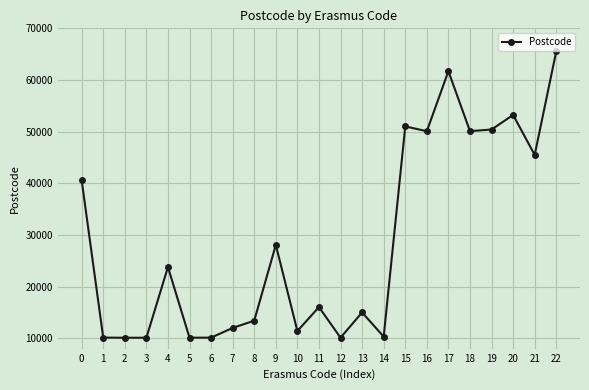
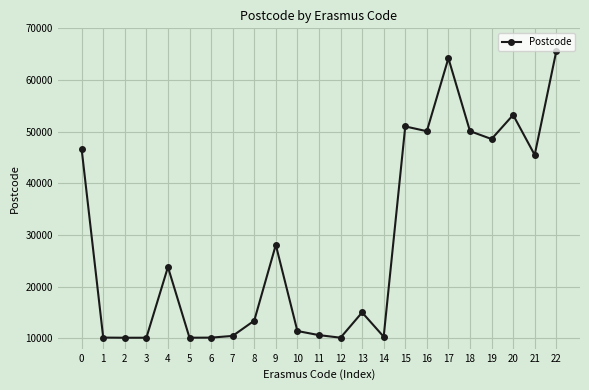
0: 41000 -> 47000
7: 12000 -> 10000
11: 16000 -> 11000
17: 62000 -> 64000
19: 50000 -> 49000
